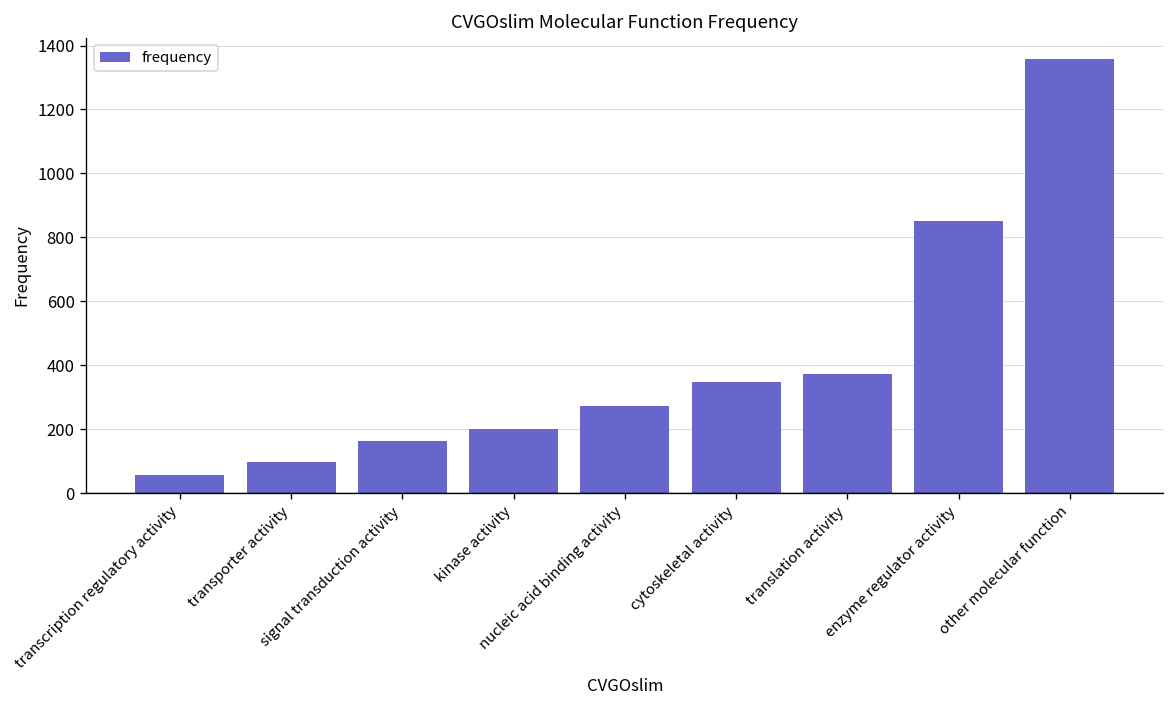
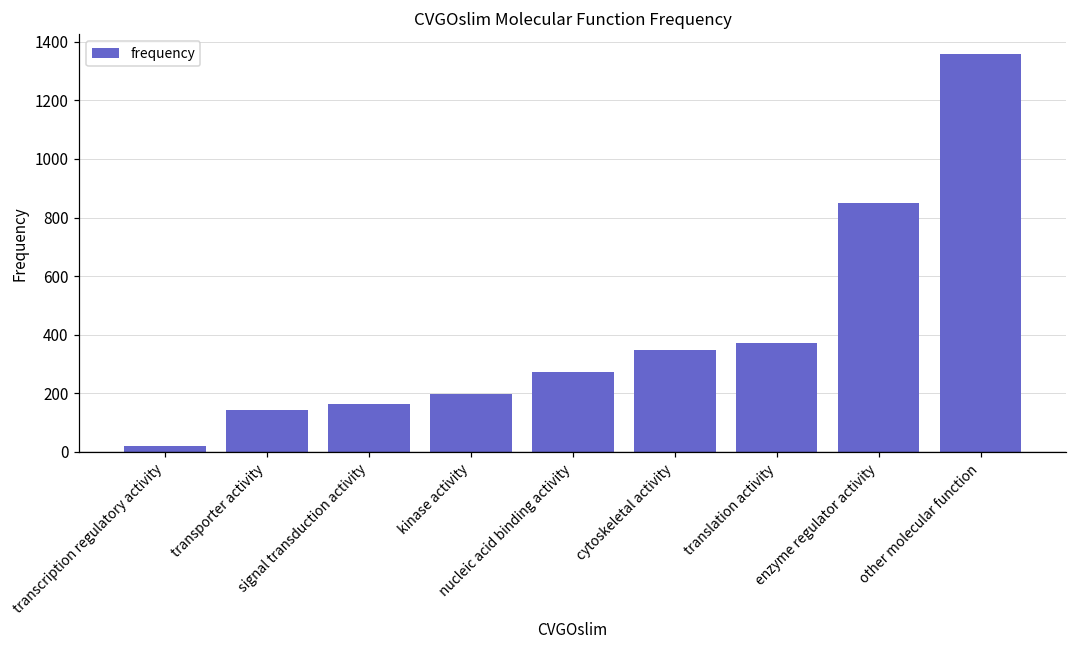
transcription regulatory activity: 60 -> 20
transporter activity: 100 -> 140
